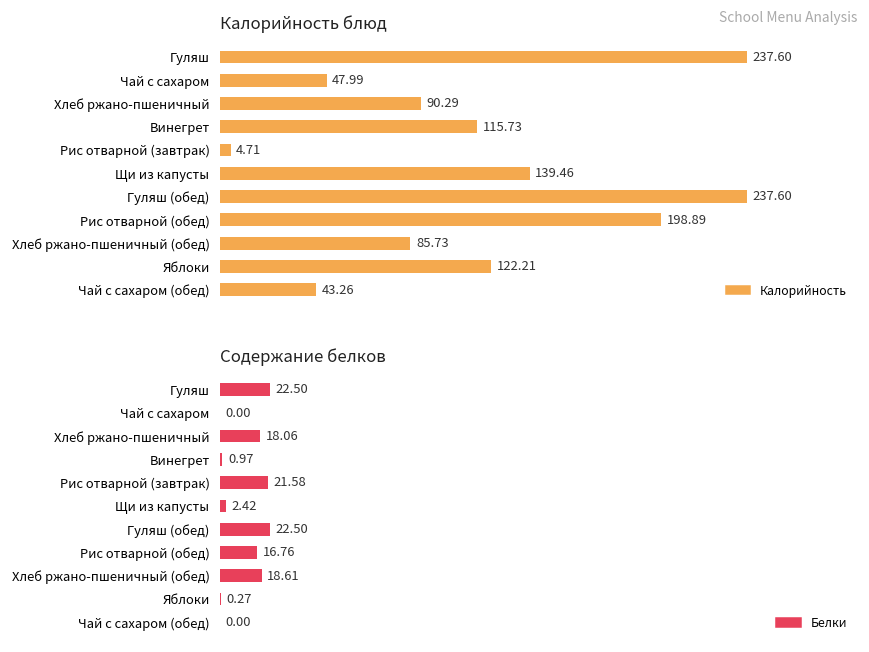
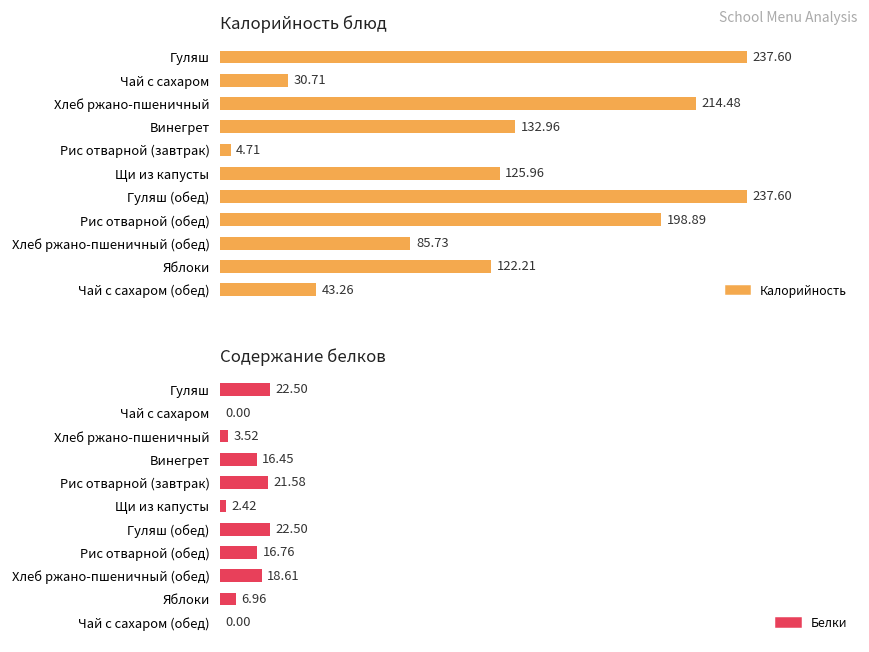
Калорийность блюд, Чай с сахаром: 47.99 -> 30.71
Калорийность блюд, Хлеб ржано-пшеничный: 90.29 -> 214.48
Калорийность блюд, Винегрет: 115.73 -> 132.96
Калорийность блюд, Щи из капусты: 139.46 -> 125.96
Содержание белков, Хлеб ржано-пшеничный: 18.06 -> 3.52
Содержание белков, Винегрет: 0.97 -> 16.45
Содержание белков, Яблоки: 0.27 -> 6.96
